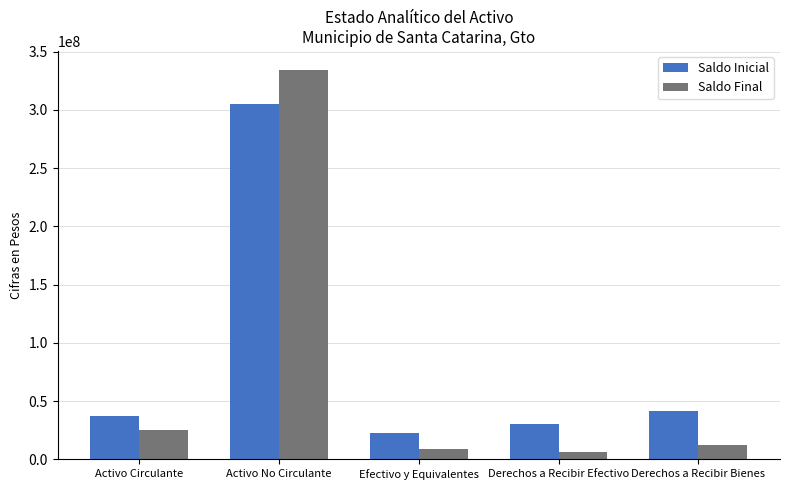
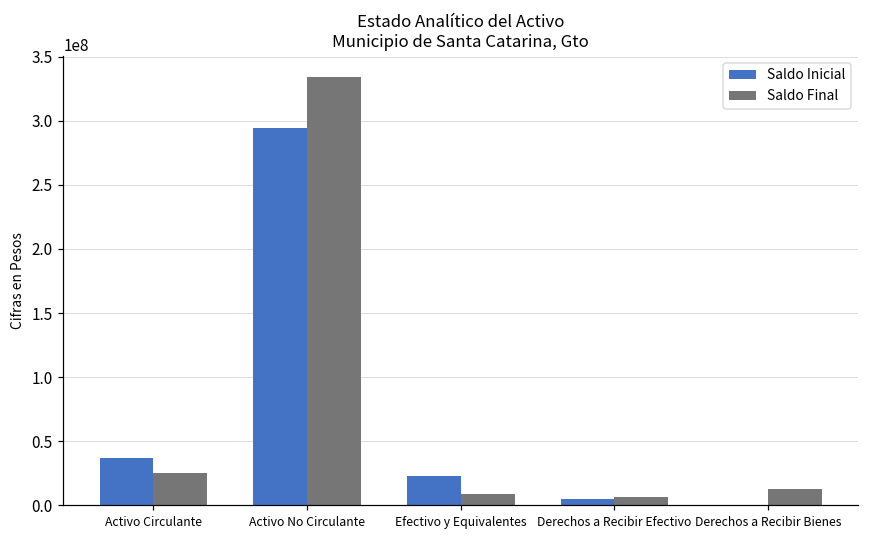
Saldo Inicial, Activo No Circulante: 305000000 -> 294000000
Saldo Inicial, Derechos a Recibir Efectivo: 30000000 -> 5000000
Saldo Inicial, Derechos a Recibir Bienes: 42000000 -> 0
